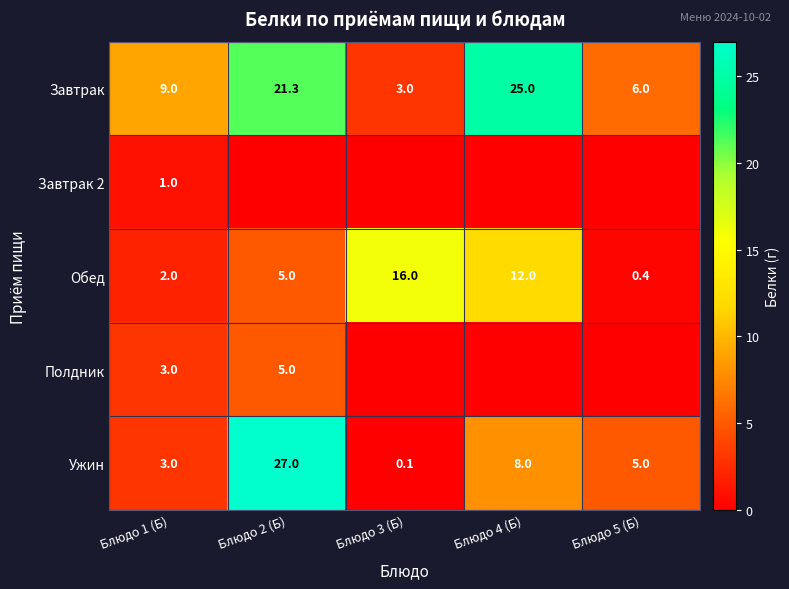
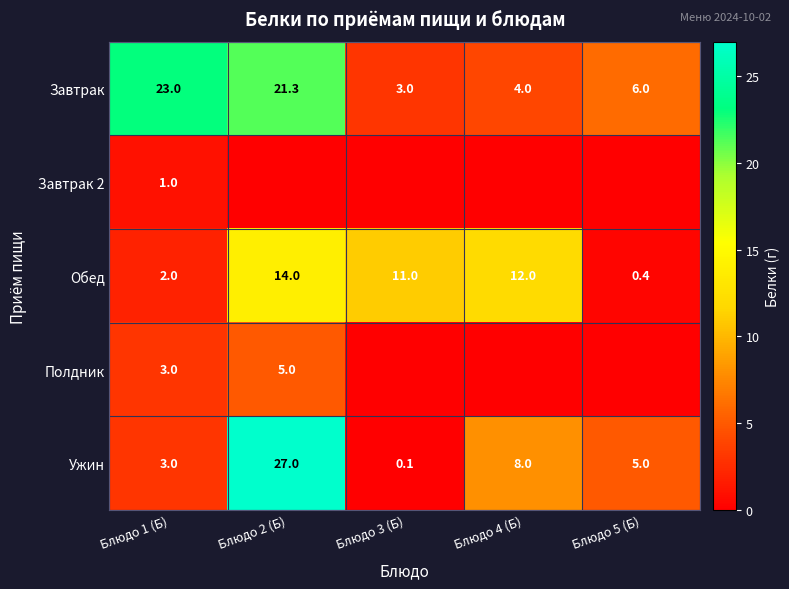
Завтрак, Блюдо 1 (Б): 9.0 -> 23.0
Завтрак, Блюдо 4 (Б): 25.0 -> 4.0
Обед, Блюдо 2 (Б): 5.0 -> 14.0
Обед, Блюдо 3 (Б): 16.0 -> 11.0
